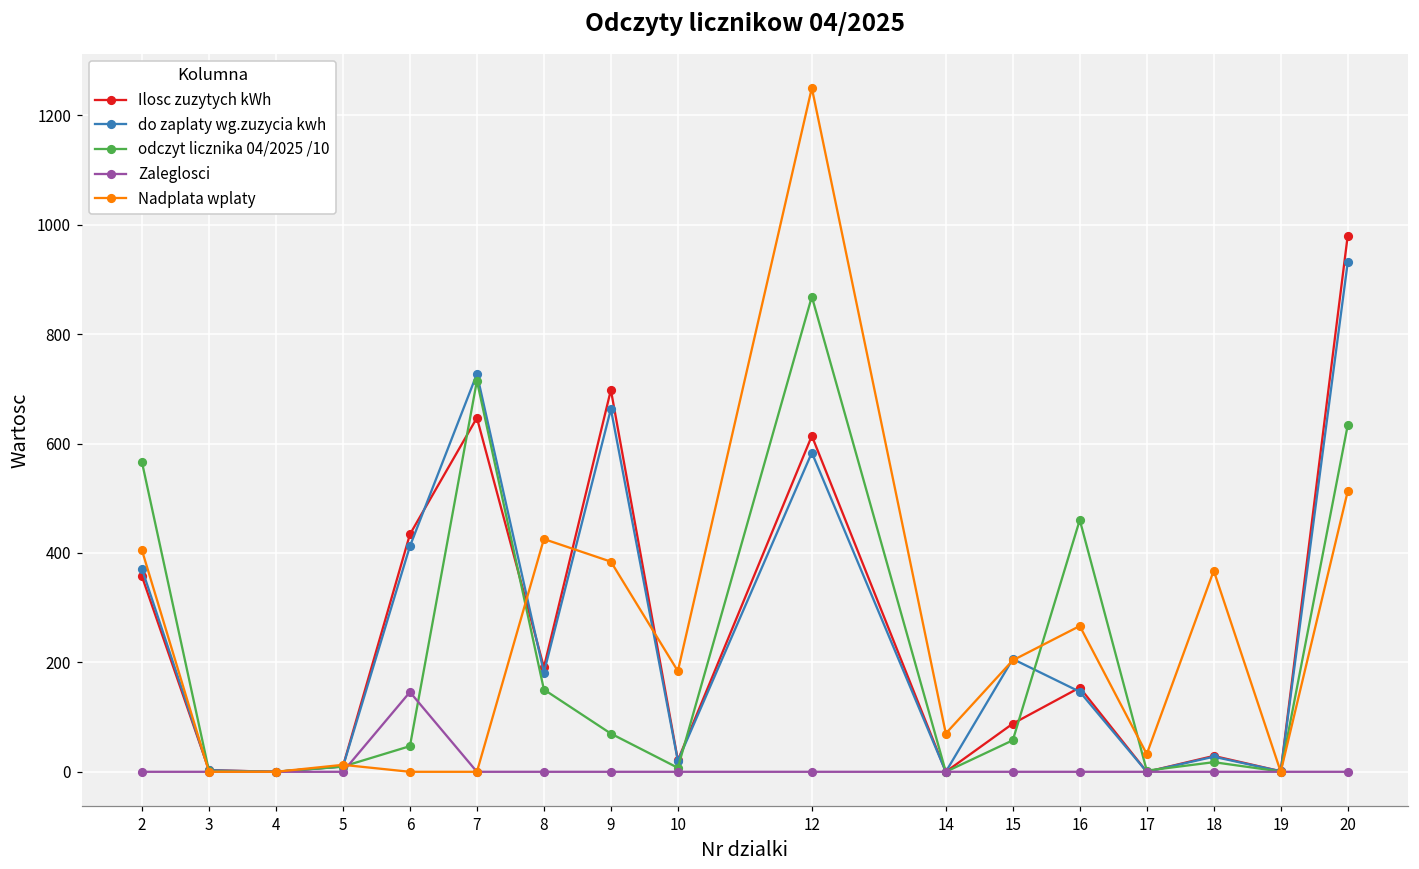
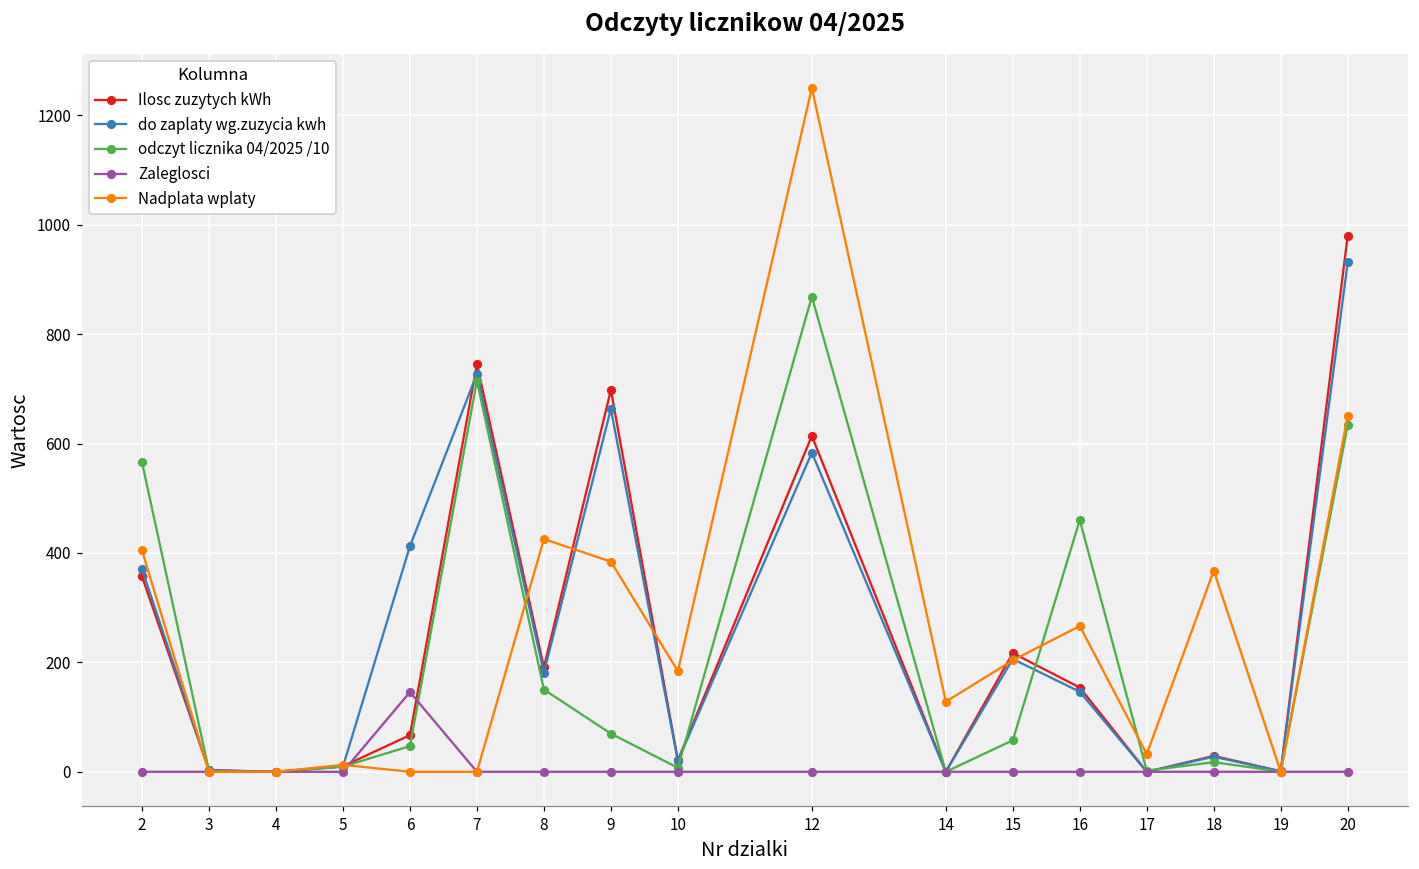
Ilosc zuzytych kWh, 6: 430 -> 70
Ilosc zuzytych kWh, 7: 650 -> 750
Nadplata wplaty, 14: 70 -> 130
Ilosc zuzytych kWh, 15: 90 -> 220
Nadplata wplaty, 20: 510 -> 650
